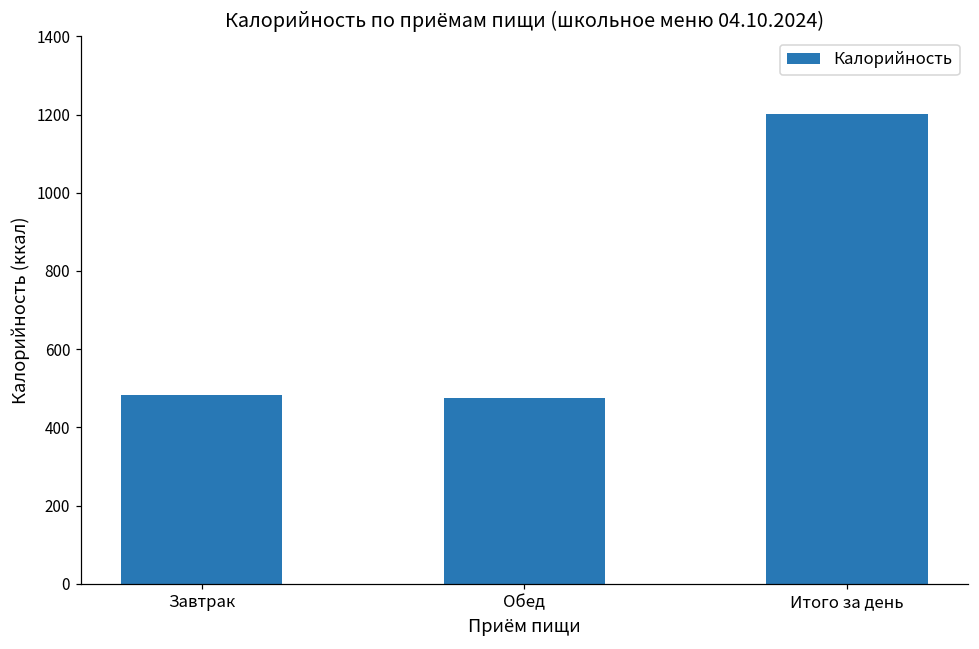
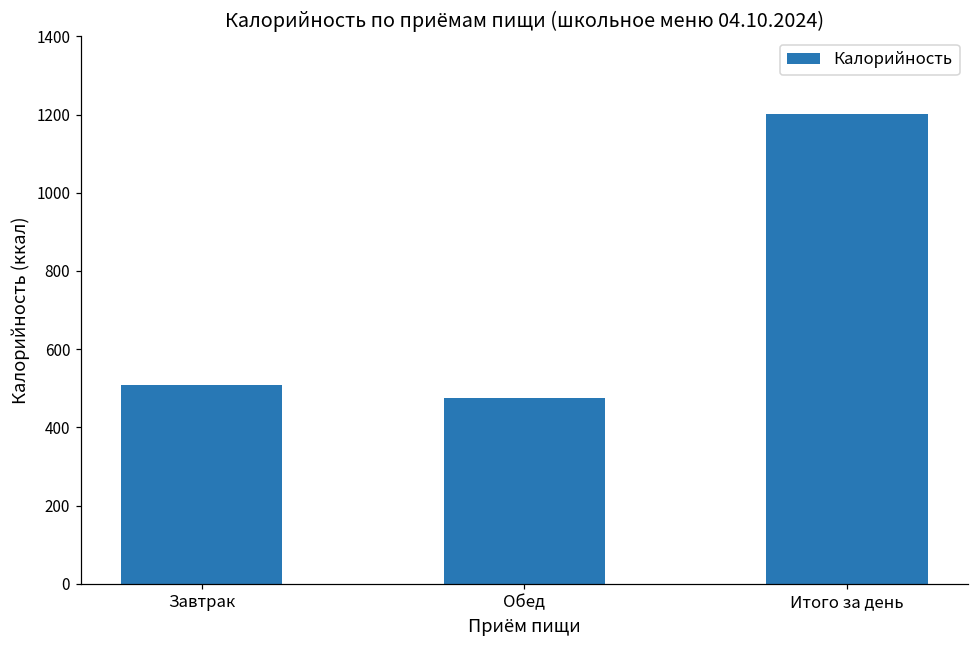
Завтрак: 480 -> 510
